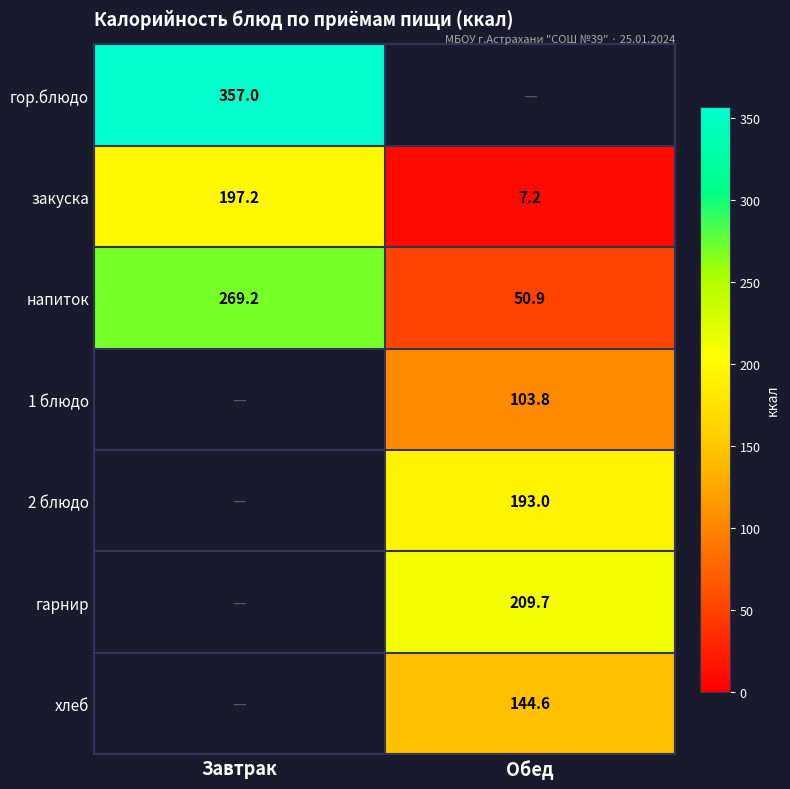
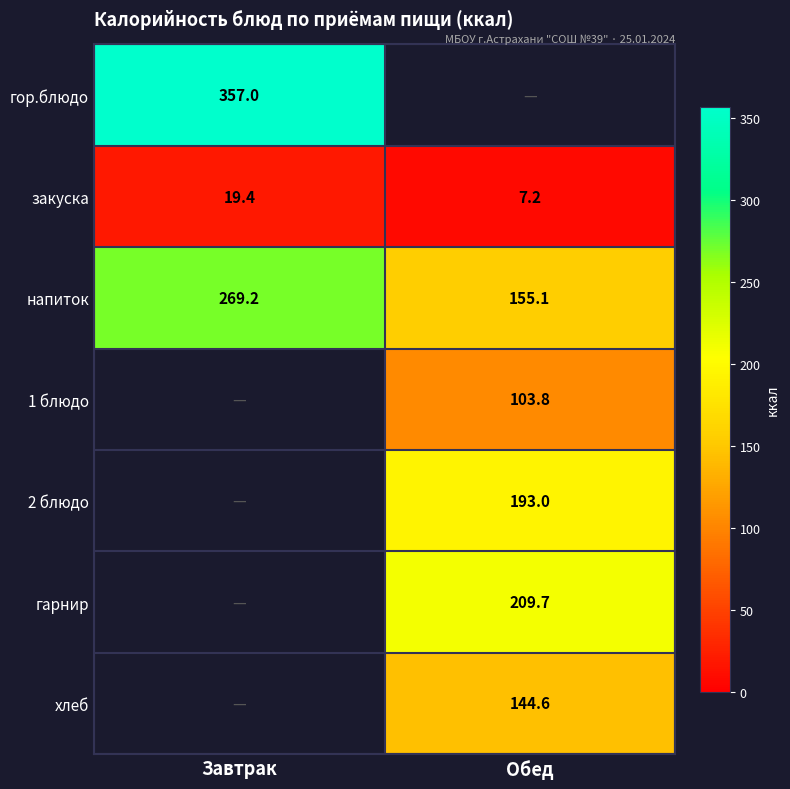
закуска, Завтрак: 197.2 -> 19.4
напиток, Обед: 50.9 -> 155.1
